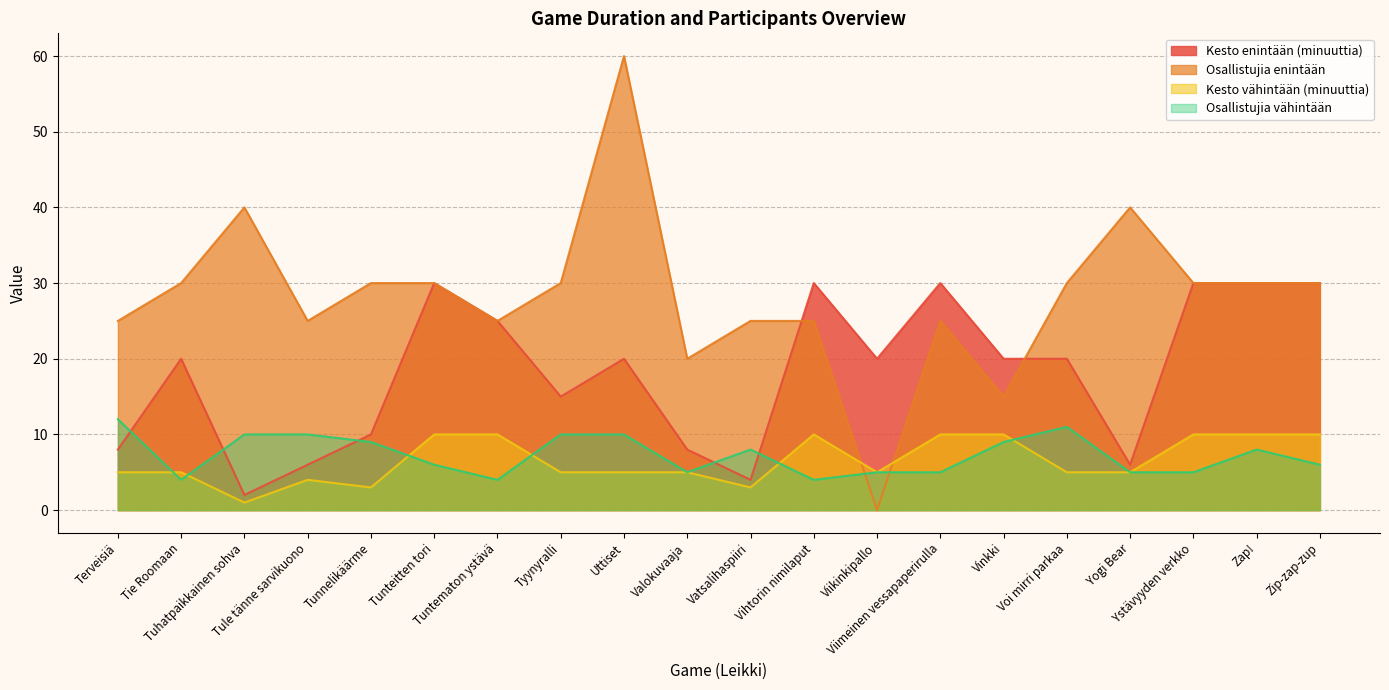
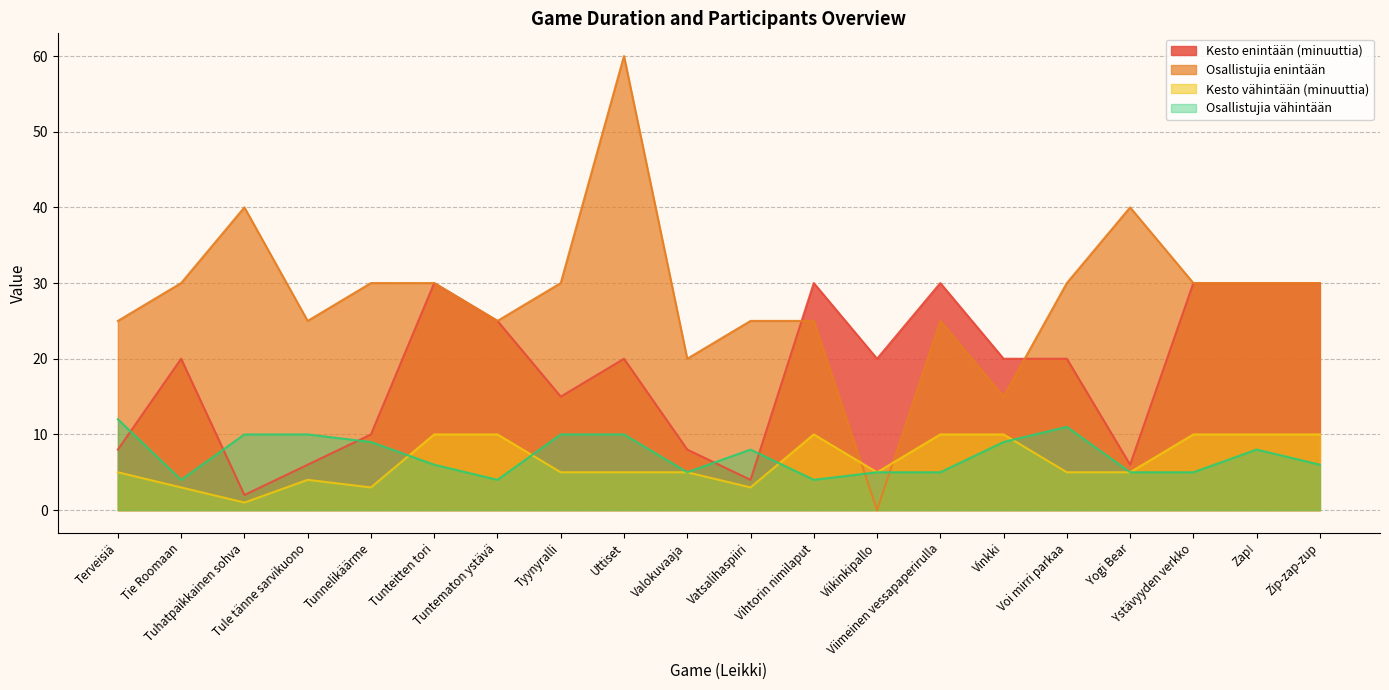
Kesto vähintään (minuuttia), Tie Roomaan: 5 -> 3
